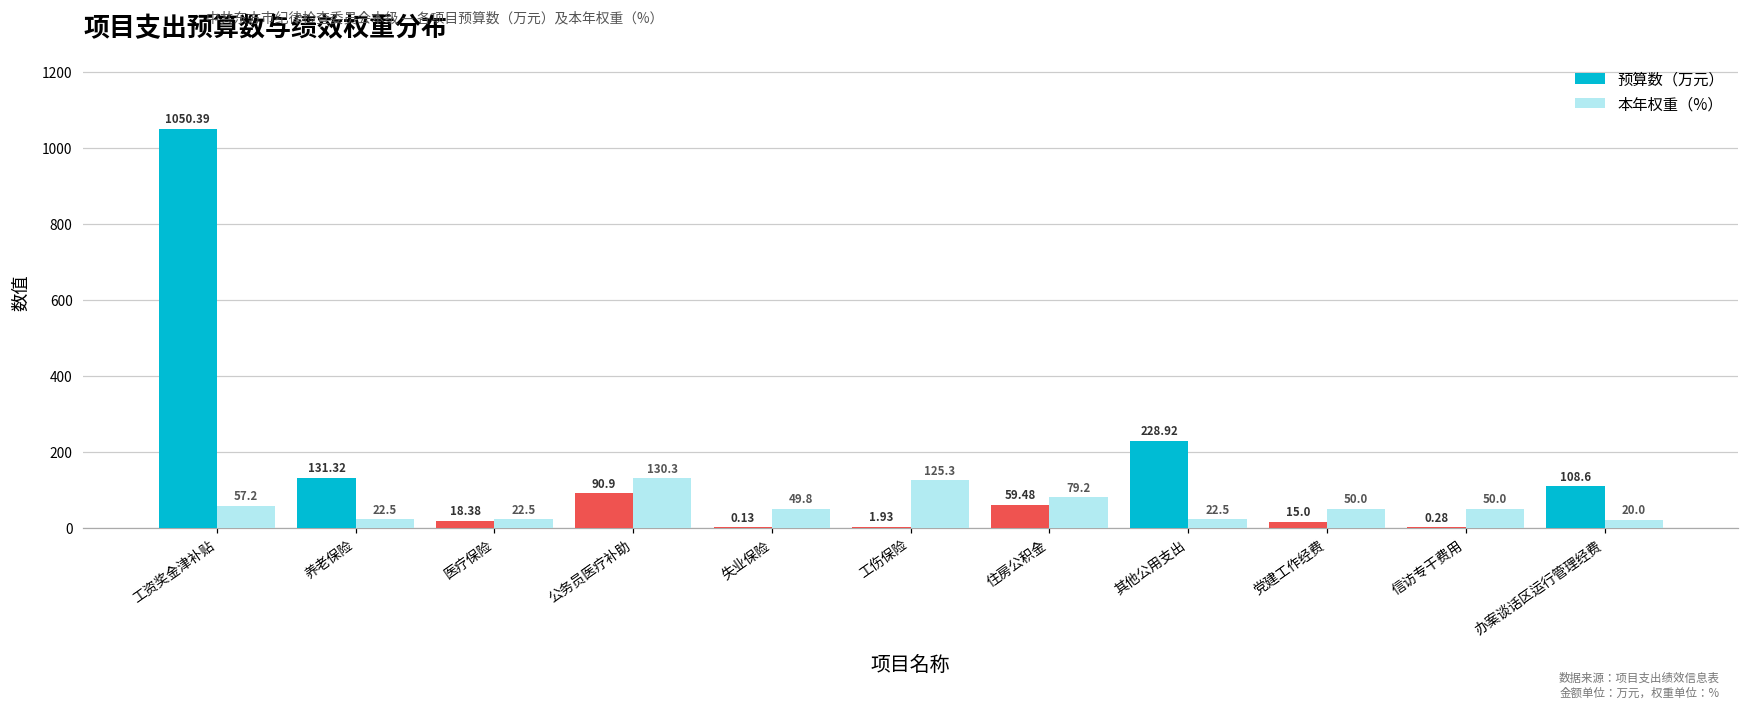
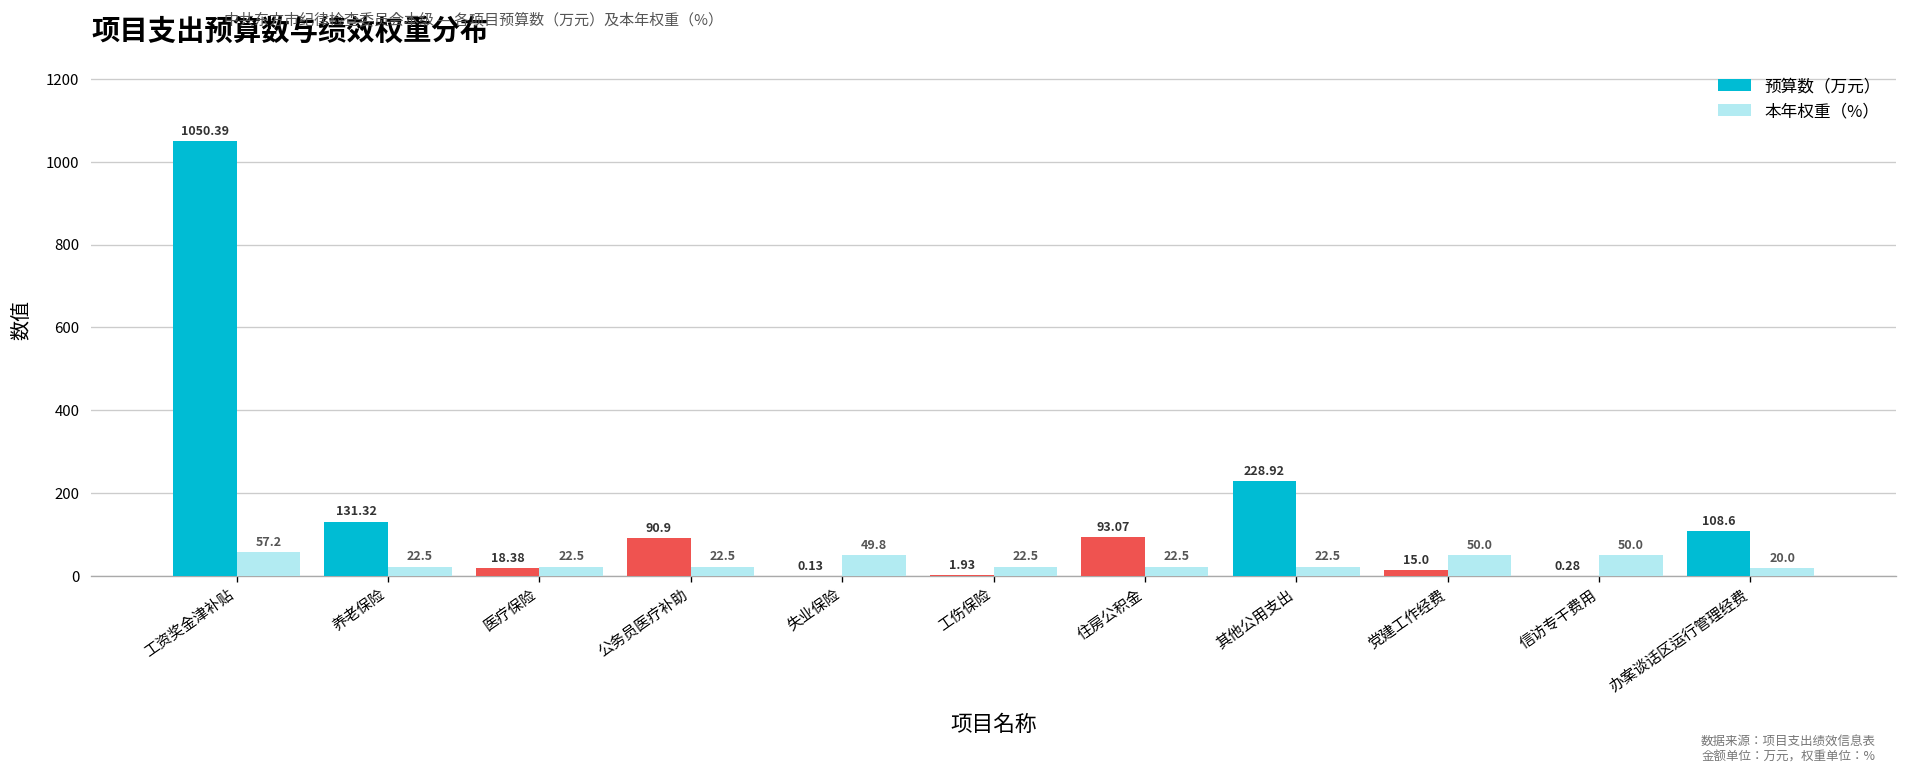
本年权重（%）, 公务员医疗补助: 130.3 -> 22.5
本年权重（%）, 工伤保险: 125.3 -> 22.5
预算数（万元）, 住房公积金: 59.48 -> 93.07
本年权重（%）, 住房公积金: 79.2 -> 22.5
